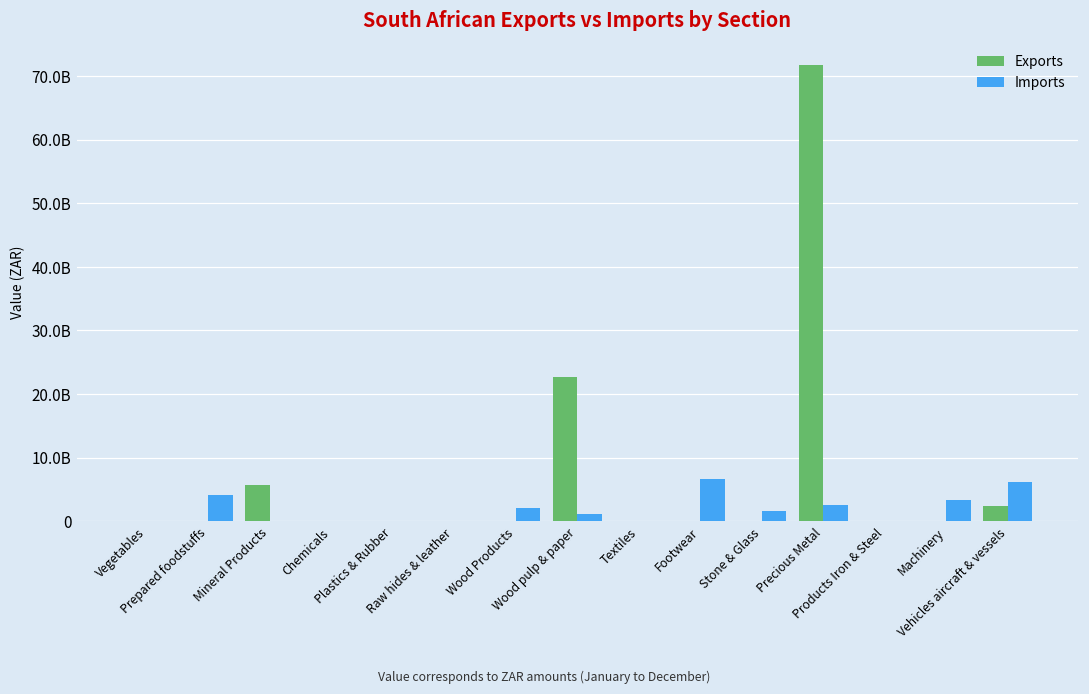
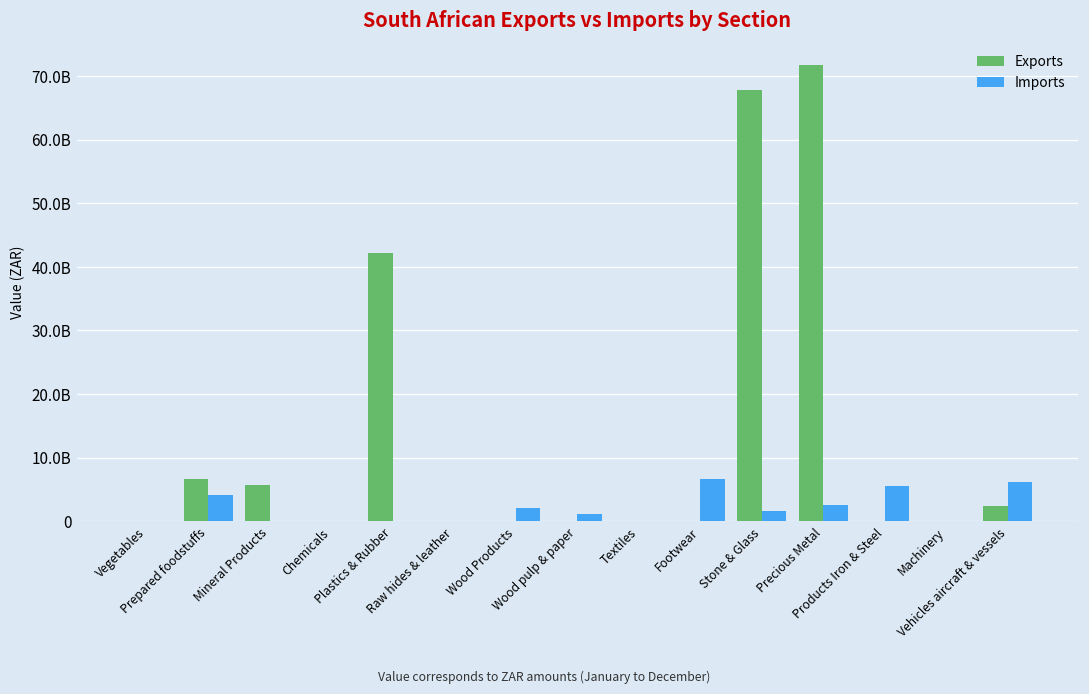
Exports, Prepared foodstuffs: 0 -> 7000000000
Exports, Plastics & Rubber: 0 -> 42000000000
Exports, Wood pulp & paper: 23000000000 -> 0
Exports, Stone & Glass: 0 -> 68000000000
Imports, Products Iron & Steel: 0 -> 6000000000
Imports, Machinery: 3000000000 -> 0
